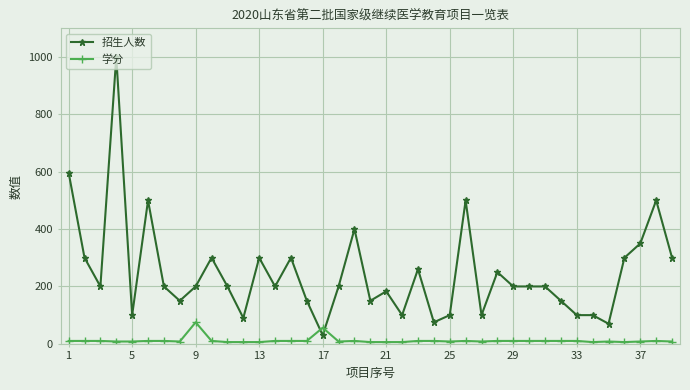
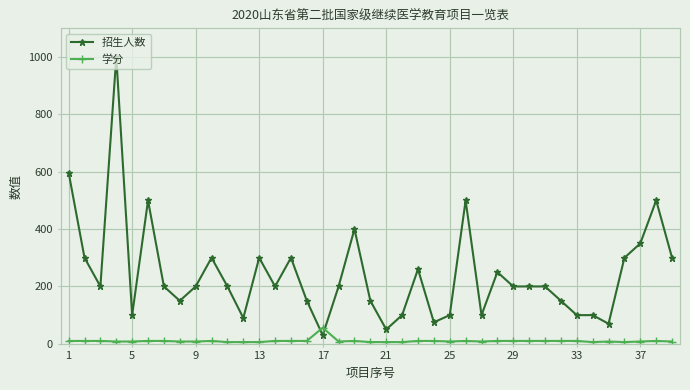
学分, 9: 80 -> 10
招生人数, 21: 180 -> 50
